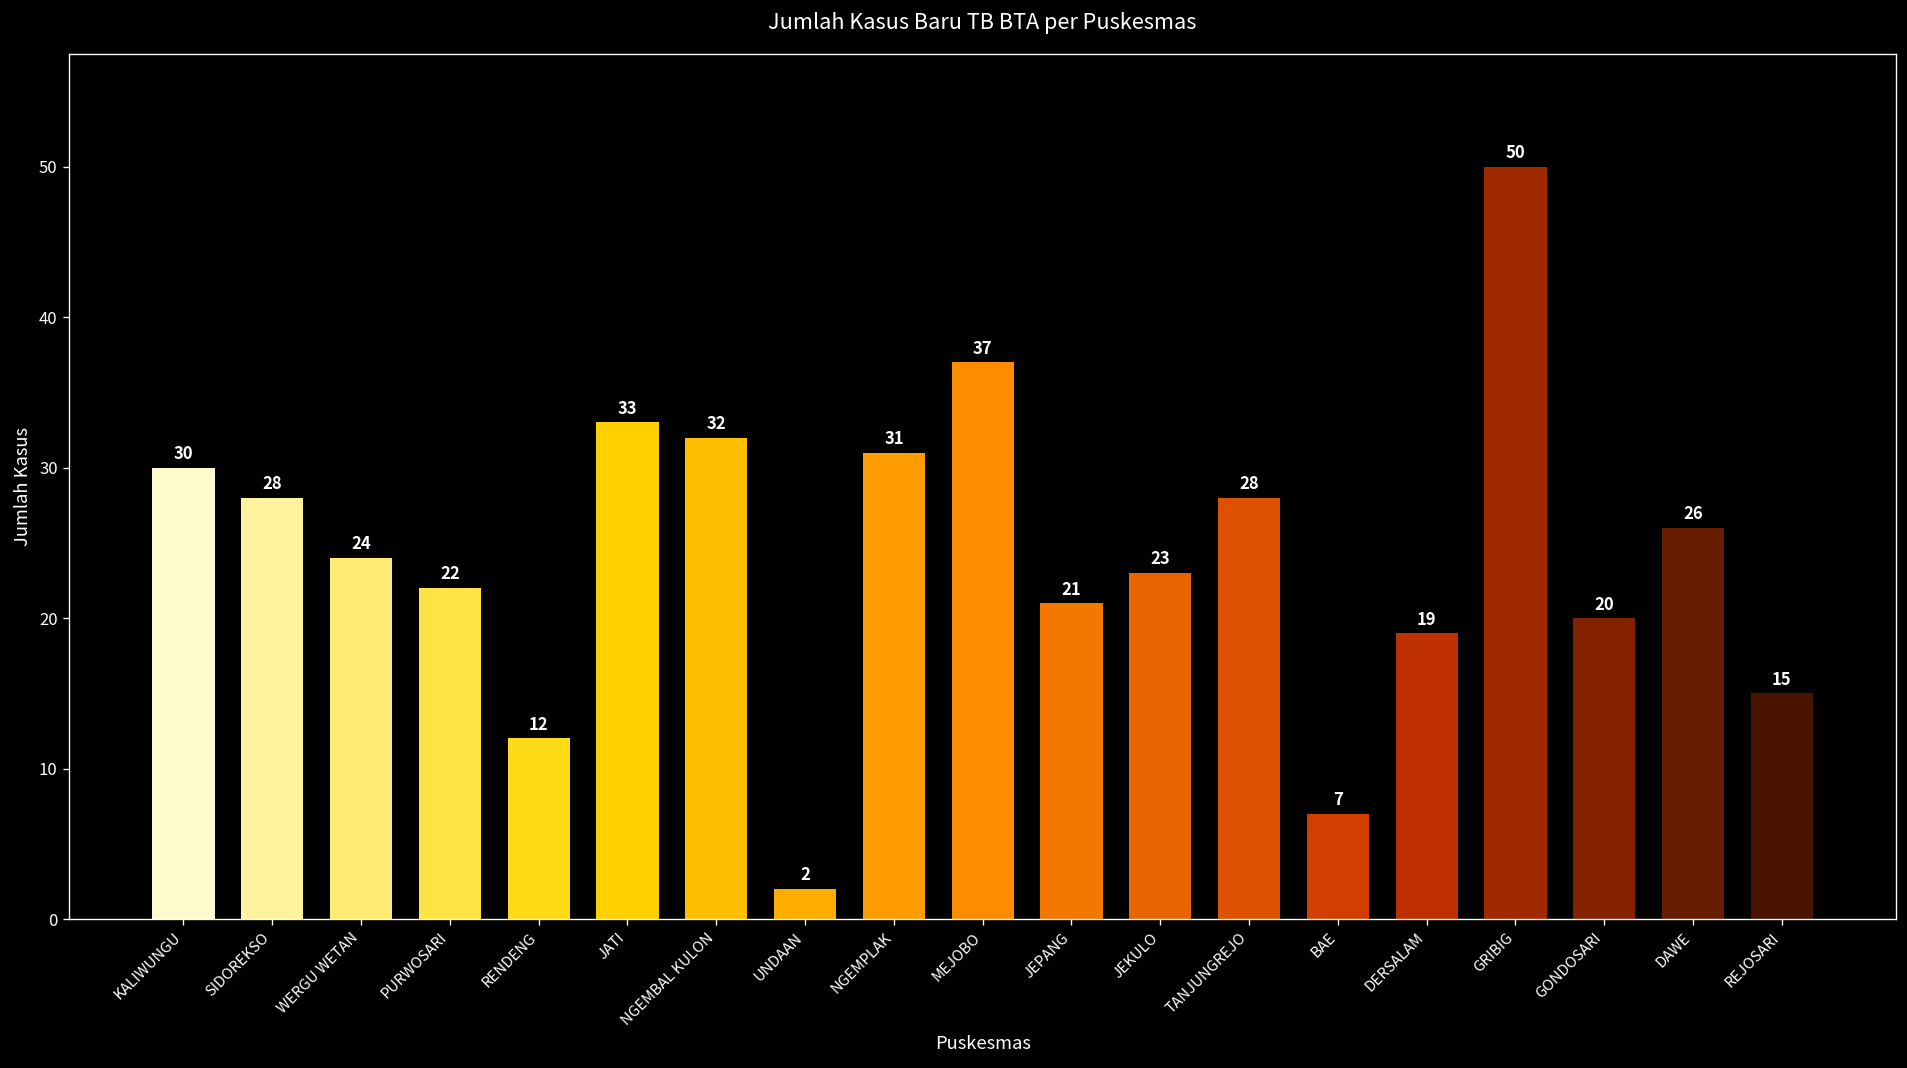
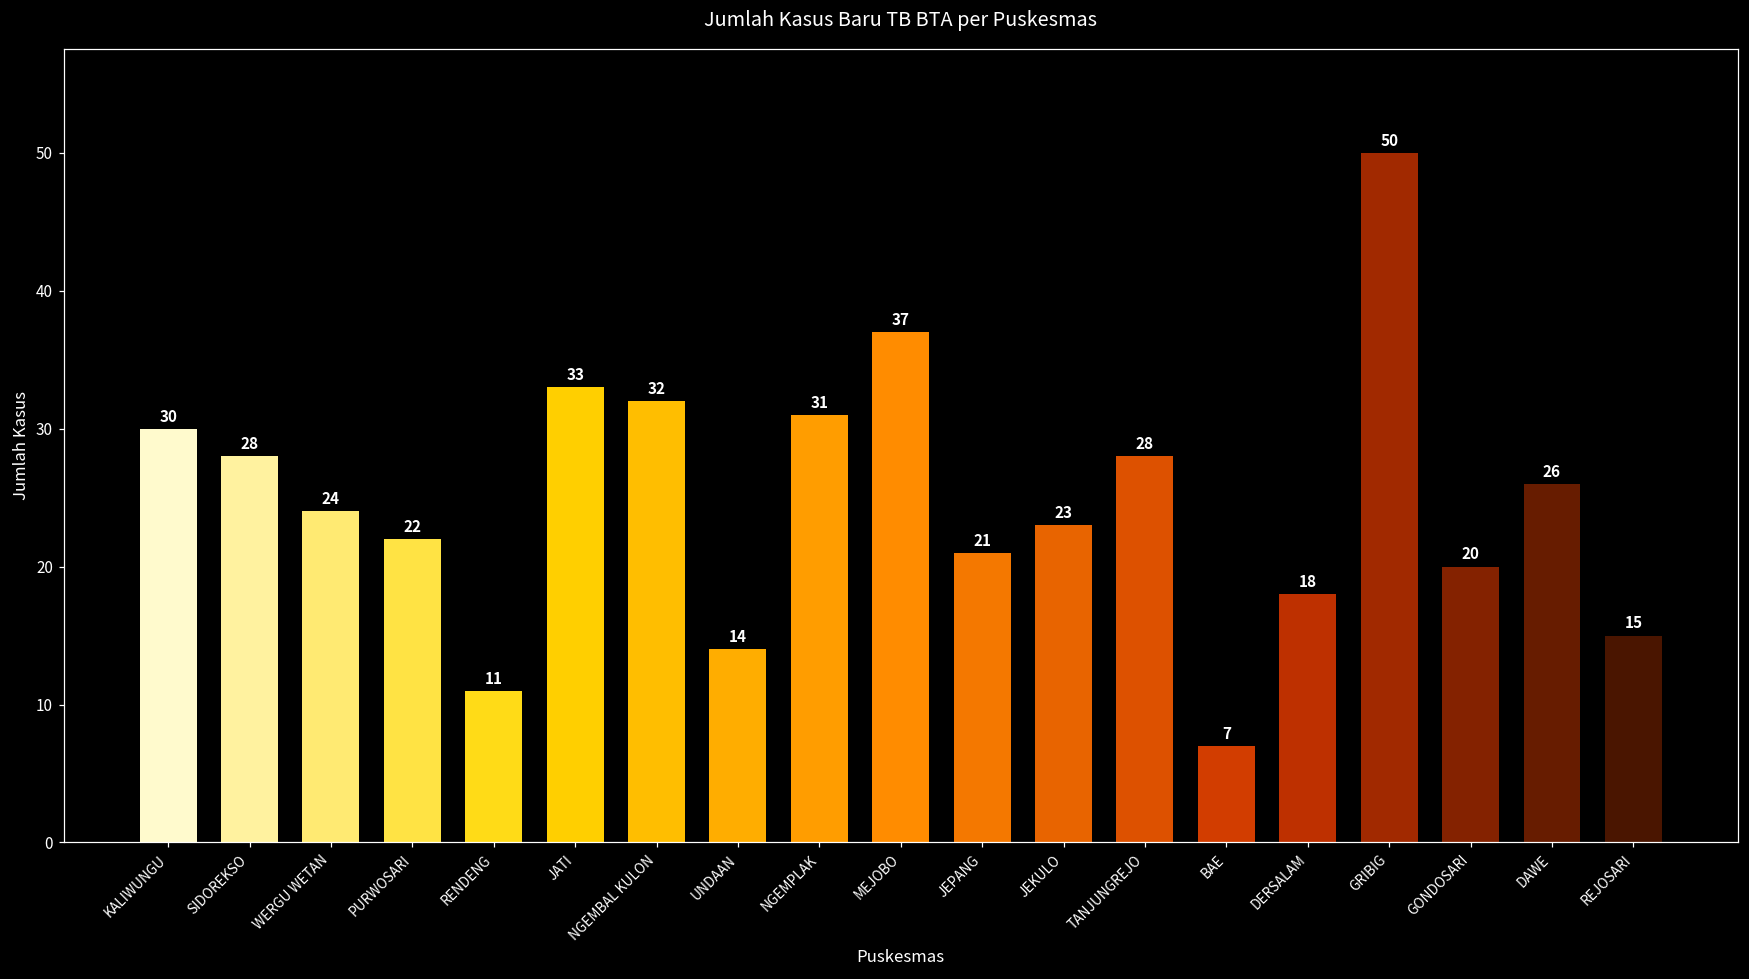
RENDENG: 12 -> 11
UNDAAN: 2 -> 14
DERSALAM: 19 -> 18
